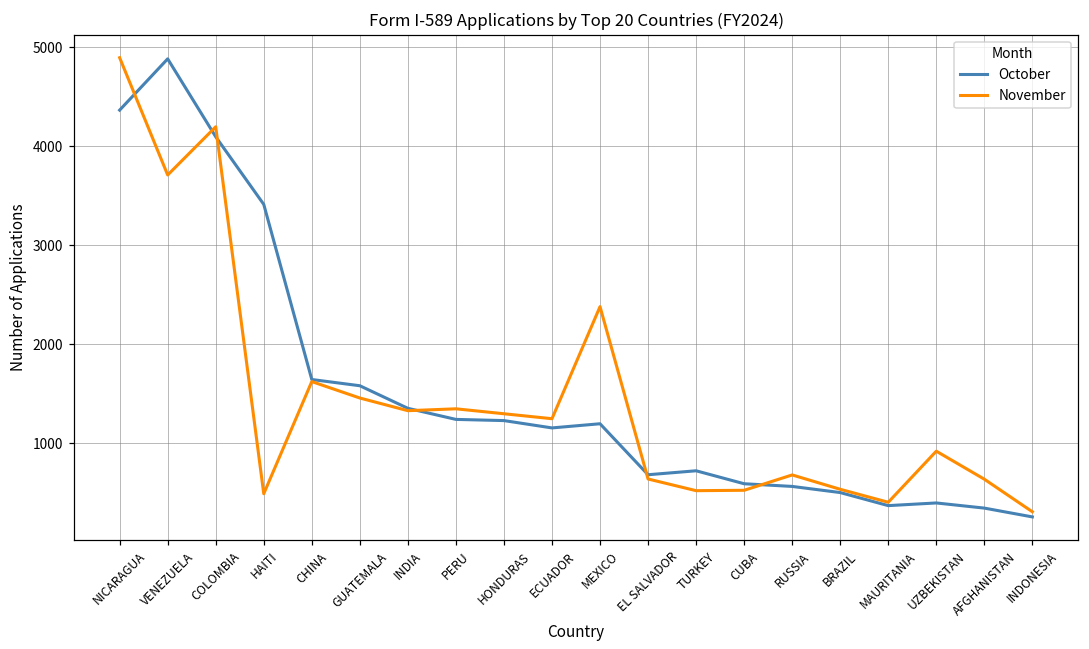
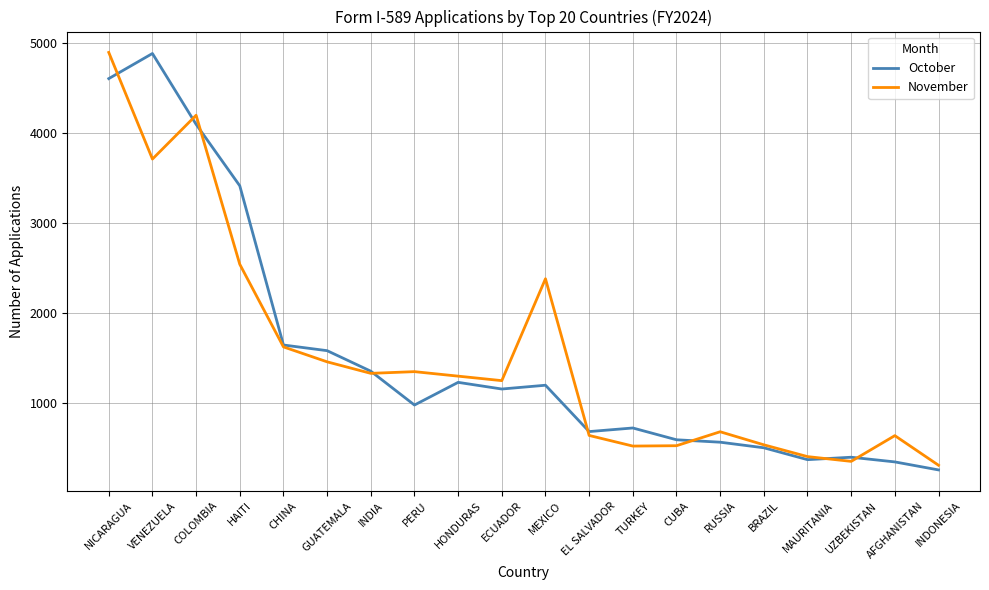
October, NICARAGUA: 4400 -> 4600
November, HAITI: 500 -> 2500
October, PERU: 1200 -> 1000
November, UZBEKISTAN: 900 -> 400
